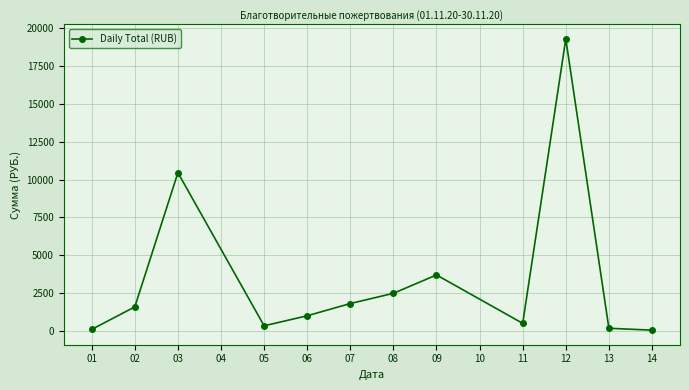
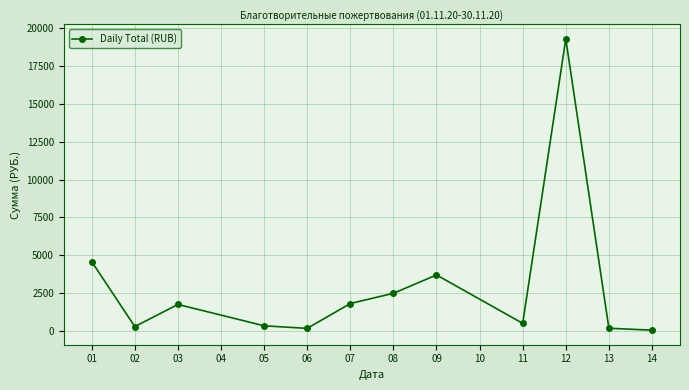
01: 100 -> 4600
02: 1600 -> 300
03: 10500 -> 1800
06: 1000 -> 200
